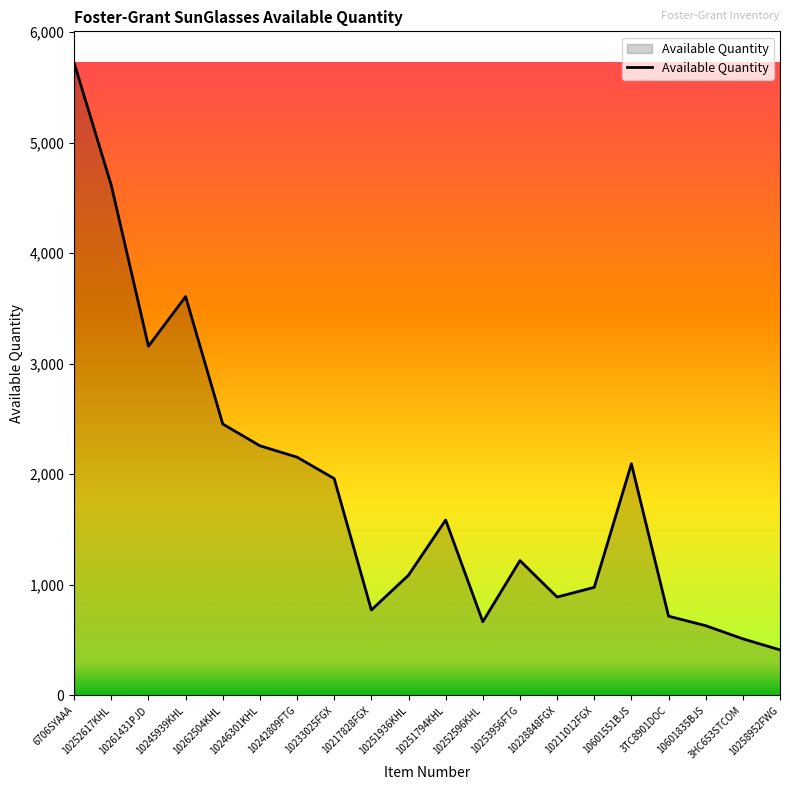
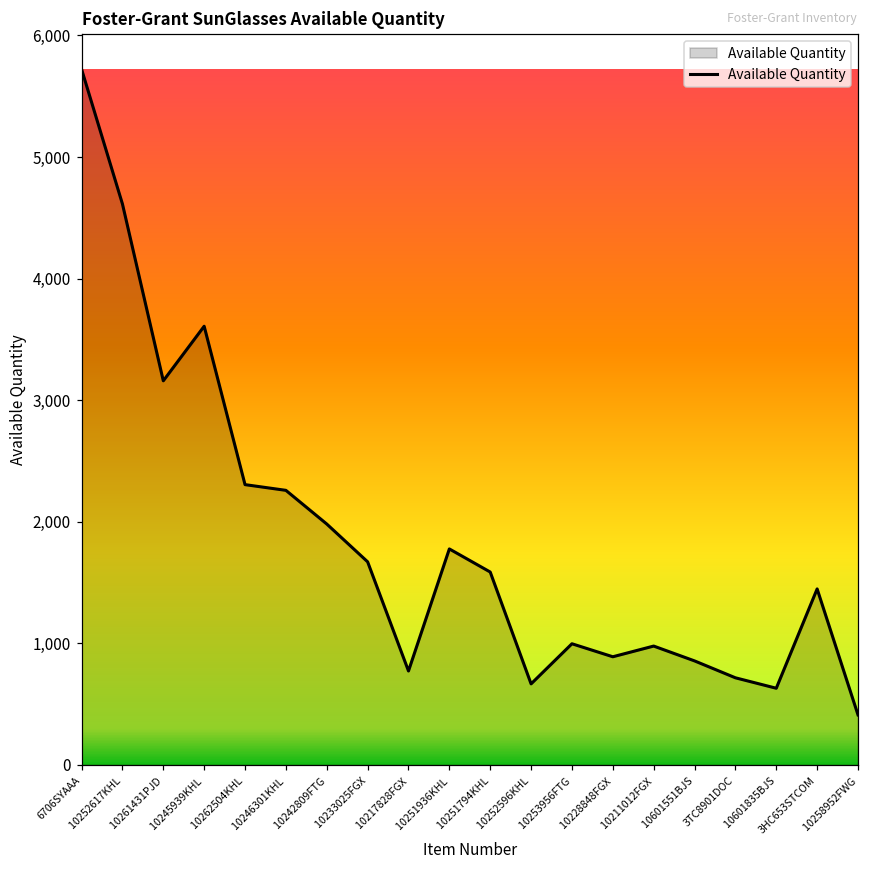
10262504KHL: 2,460 -> 2,310
10242809FTG: 2,160 -> 1,980
10233025FGX: 1,960 -> 1,670
10251936KHL: 1,090 -> 1,780
10253956FTG: 1,220 -> 1,000
10601551BJS: 2,100 -> 860
3HC653STCOM: 510 -> 1,450
